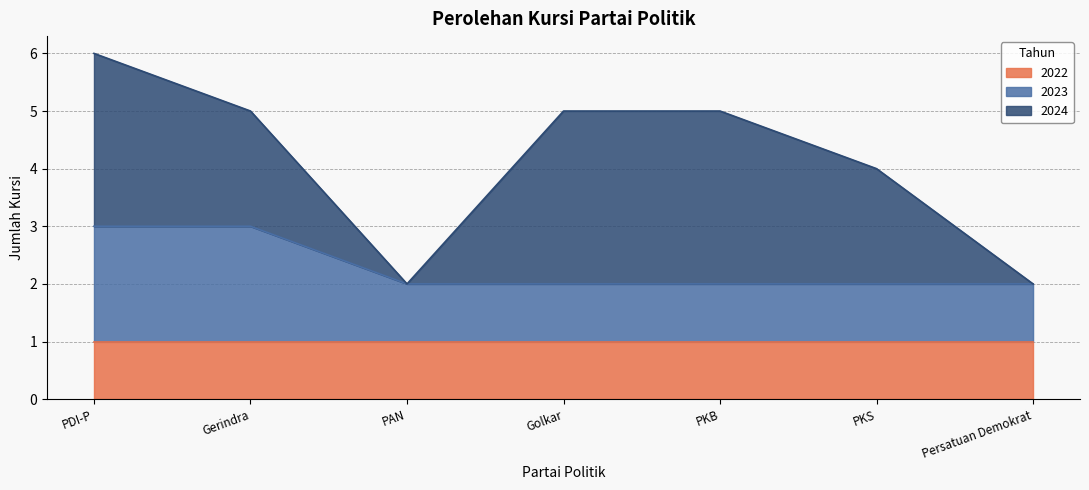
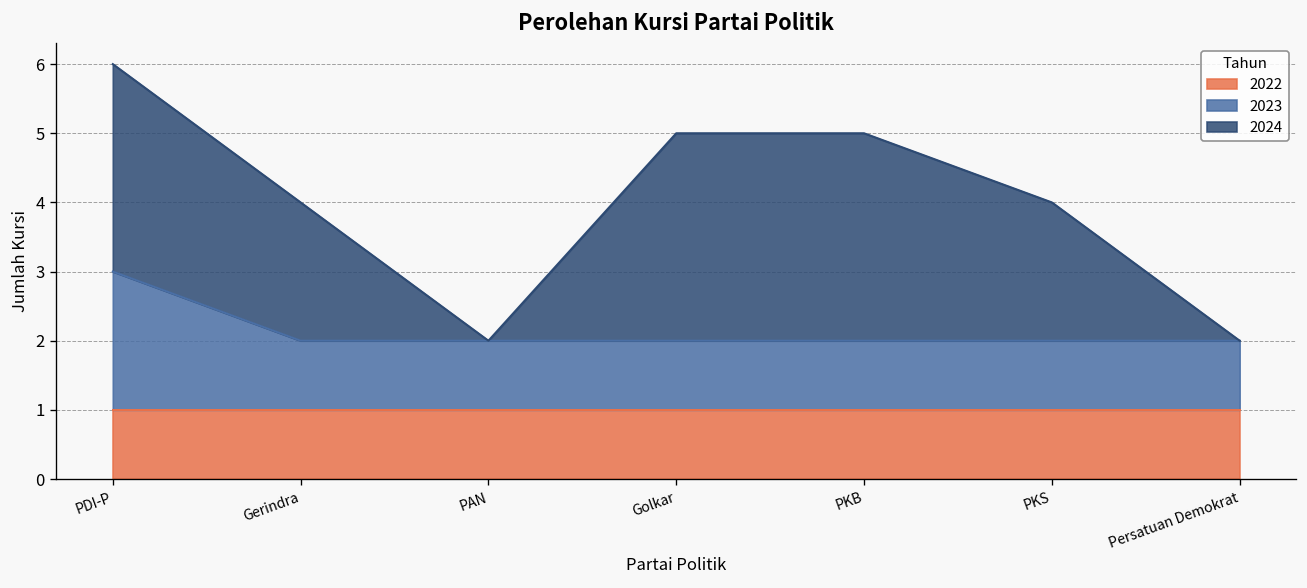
2023, Gerindra: 2 -> 1
